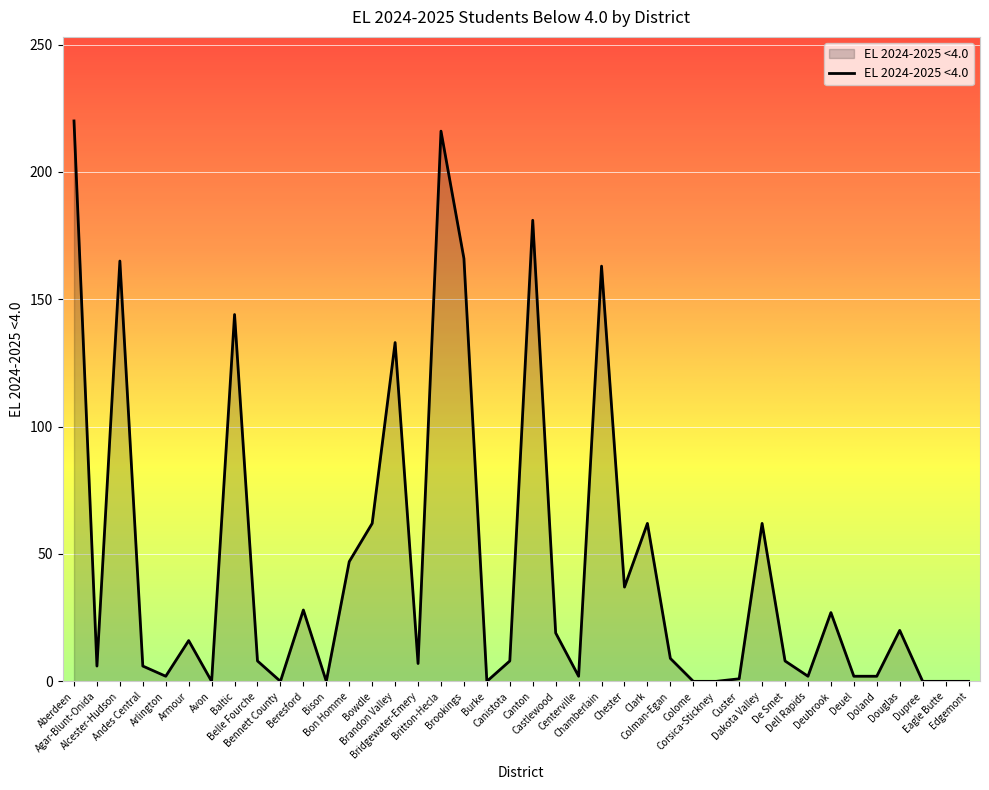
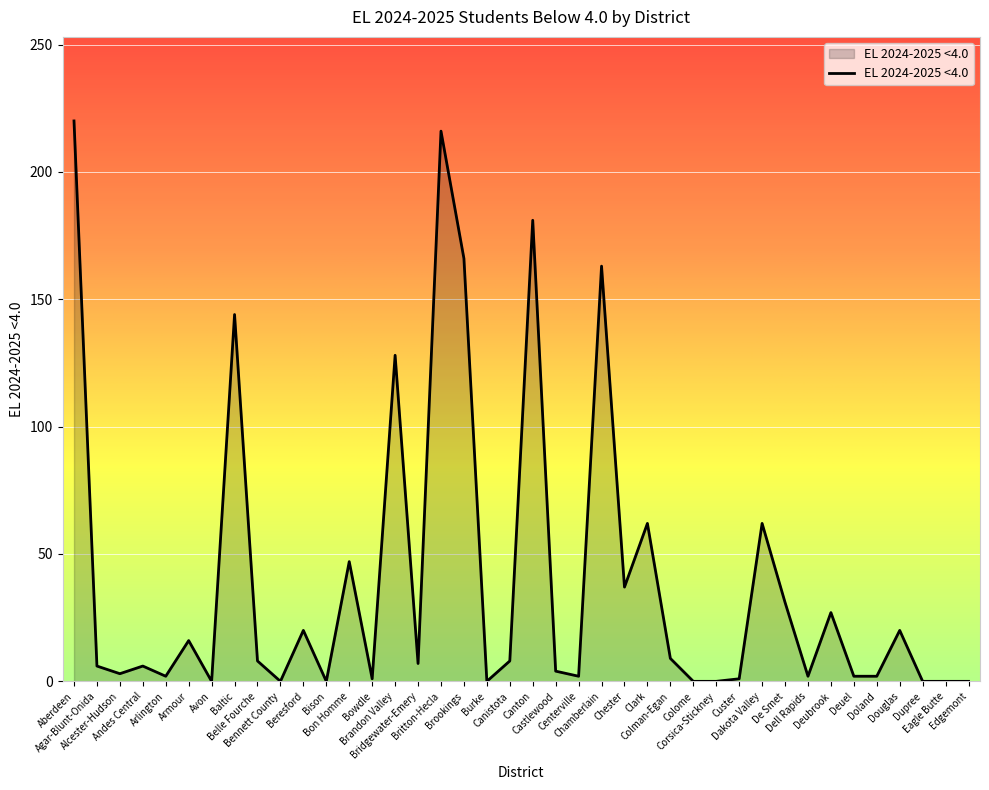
Alcester-Hudson: 165 -> 3
Beresford: 28 -> 20
Bowdle: 62 -> 1
Brandon Valley: 133 -> 128
Castlewood: 19 -> 4
De Smet: 8 -> 31
